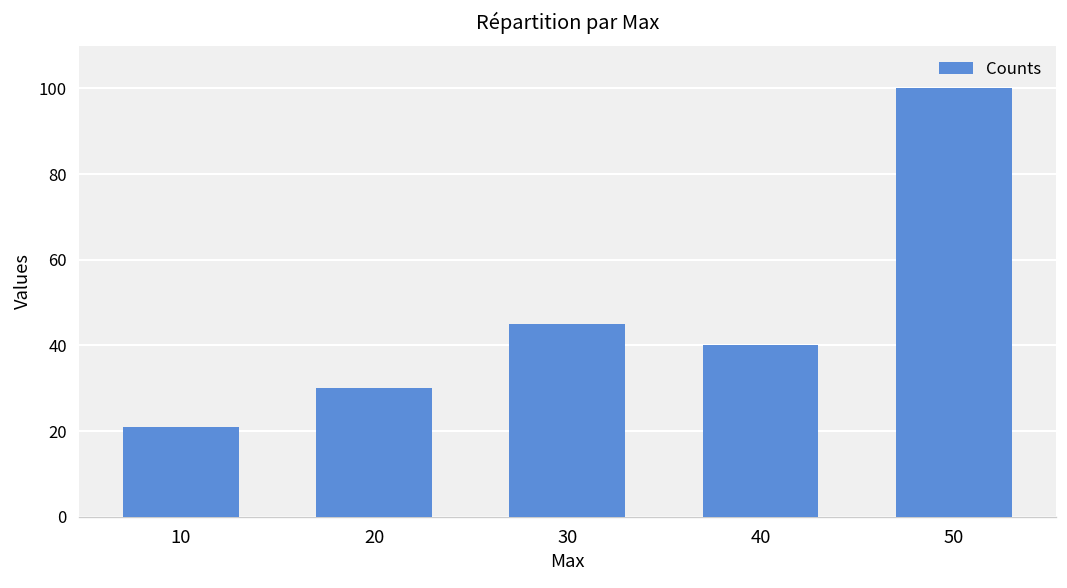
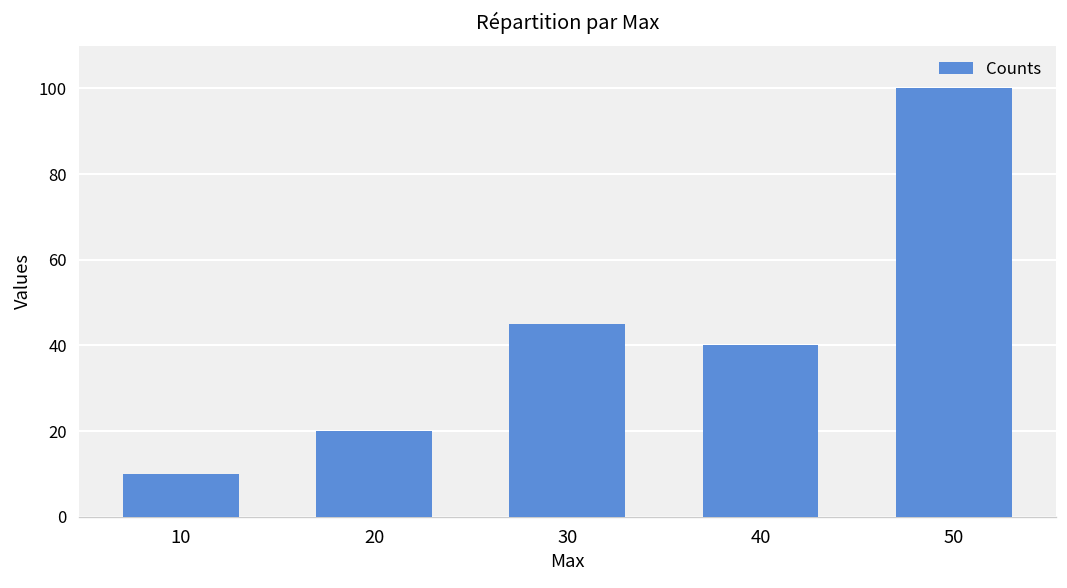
10: 21 -> 10
20: 30 -> 20
